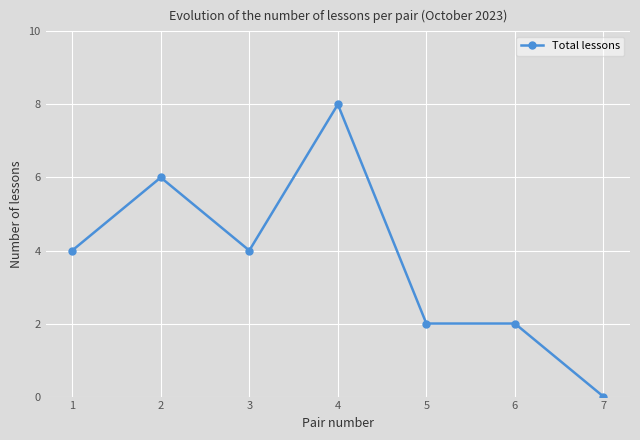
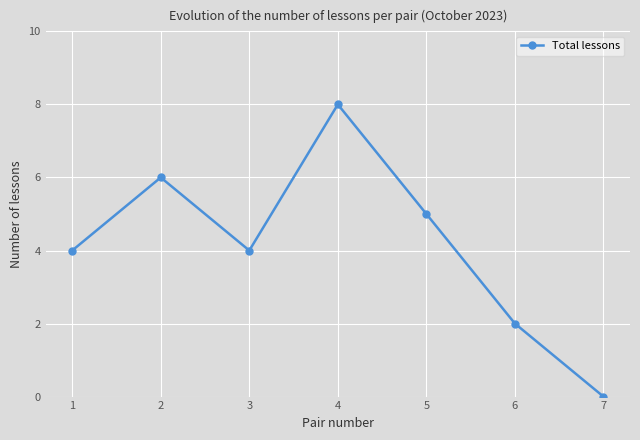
5: 2 -> 5
